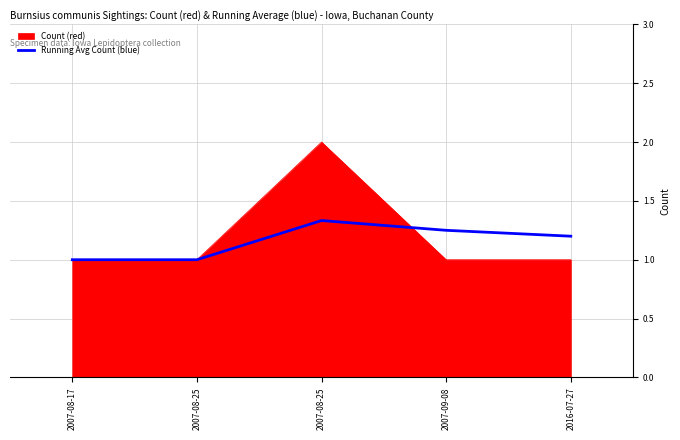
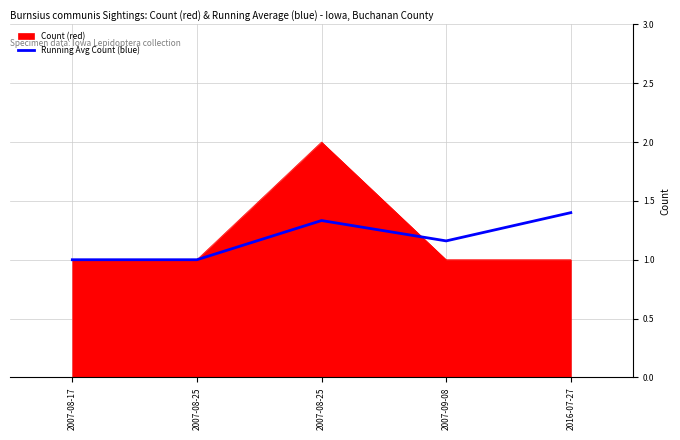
Running Avg Count (blue), 2007-09-08: 1.25 -> 1.16
Running Avg Count (blue), 2016-07-27: 1.2 -> 1.4
